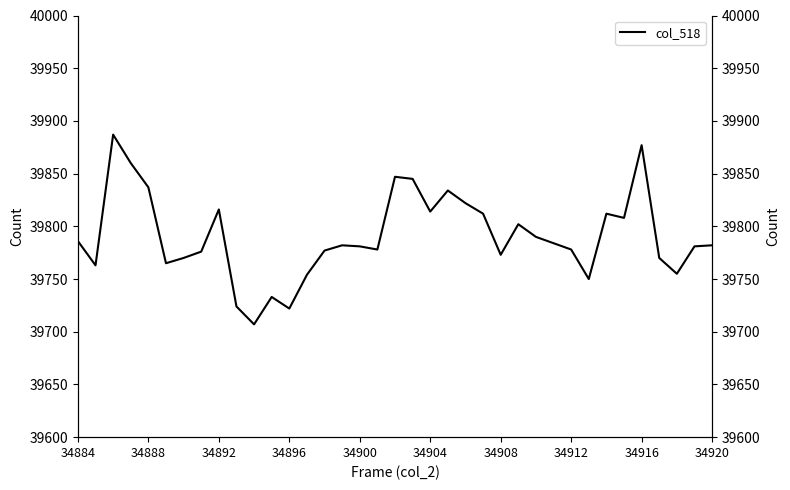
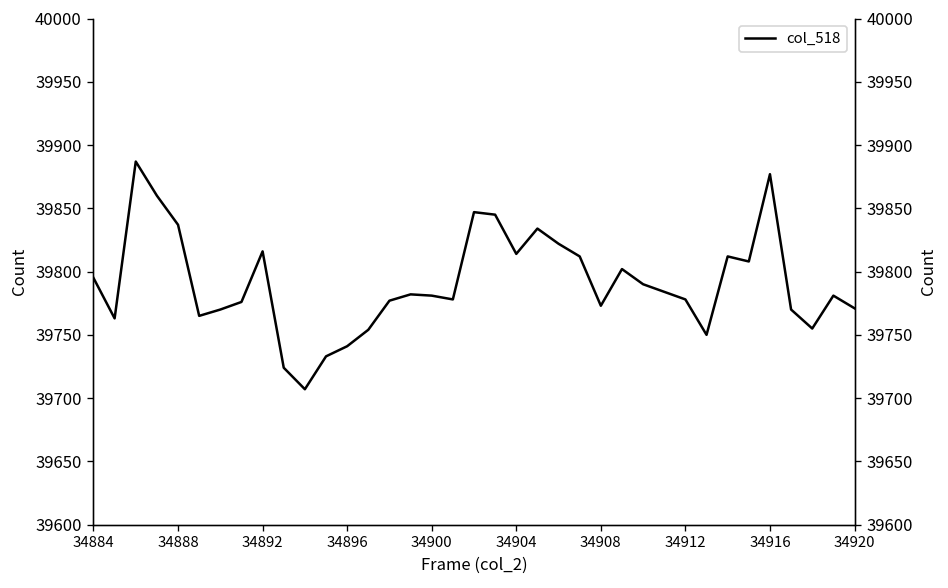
34884: 39786 -> 39795
34896: 39722 -> 39741
34920: 39782 -> 39771
